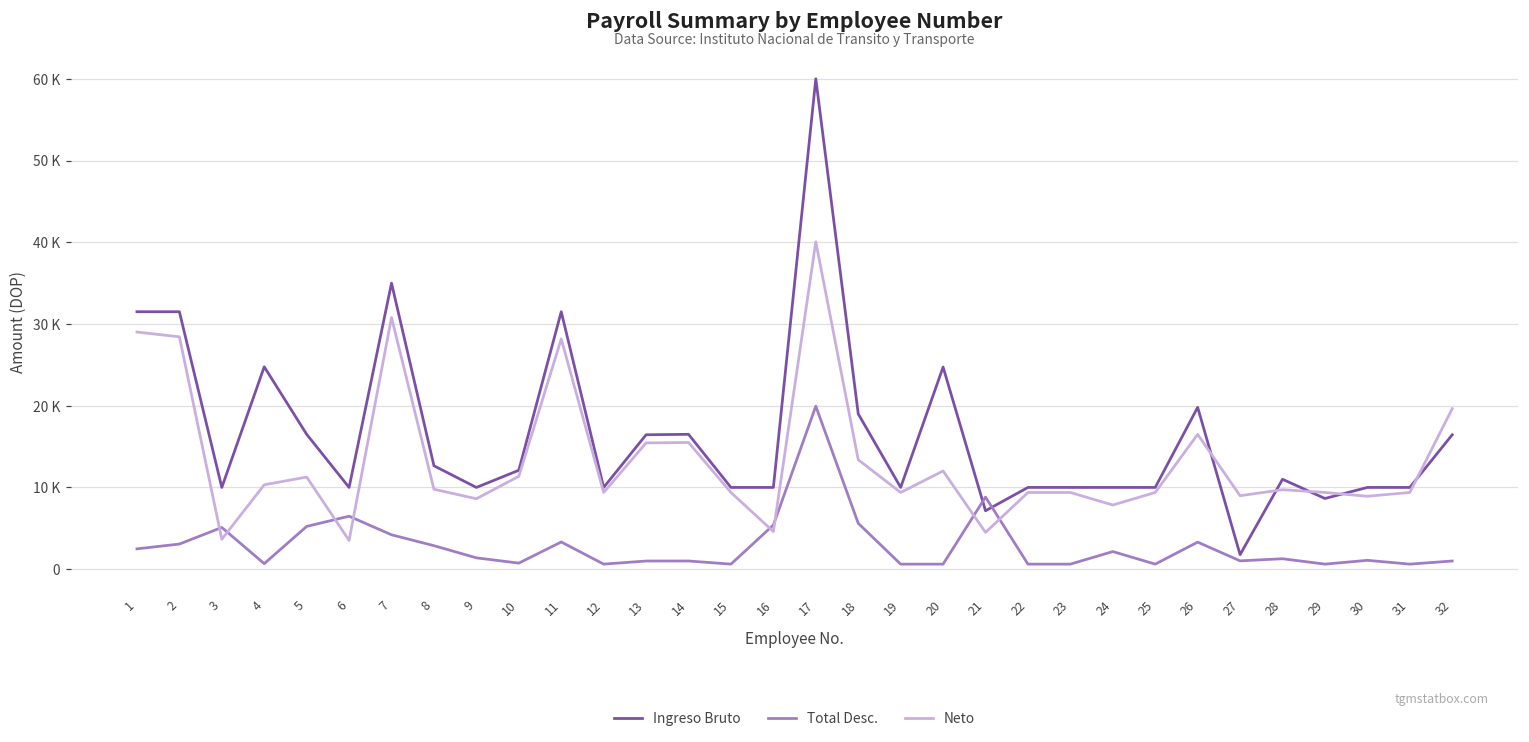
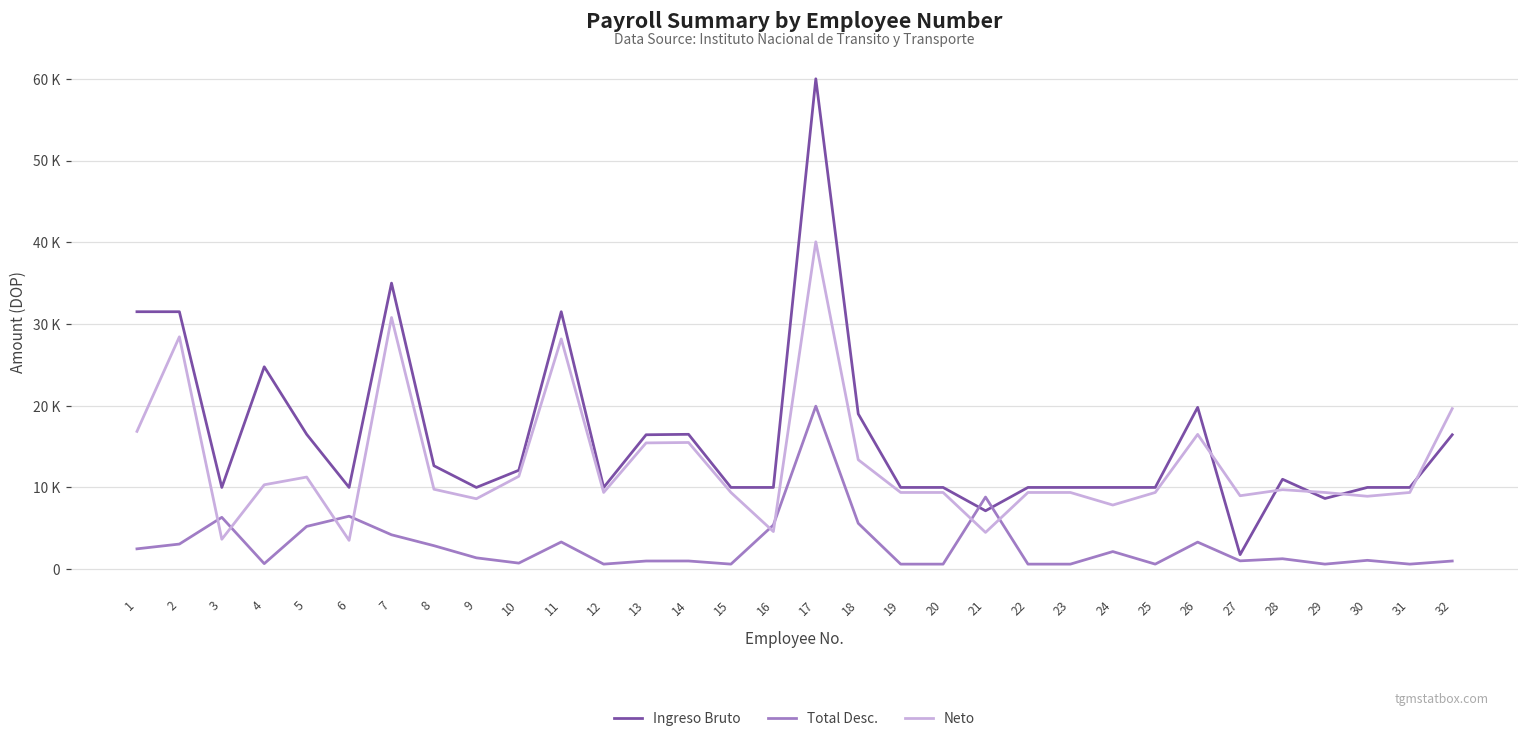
Neto, 1: 29000 -> 17000
Total Desc., 3: 5000 -> 6000
Ingreso Bruto, 20: 25000 -> 10000
Neto, 20: 12000 -> 9000
